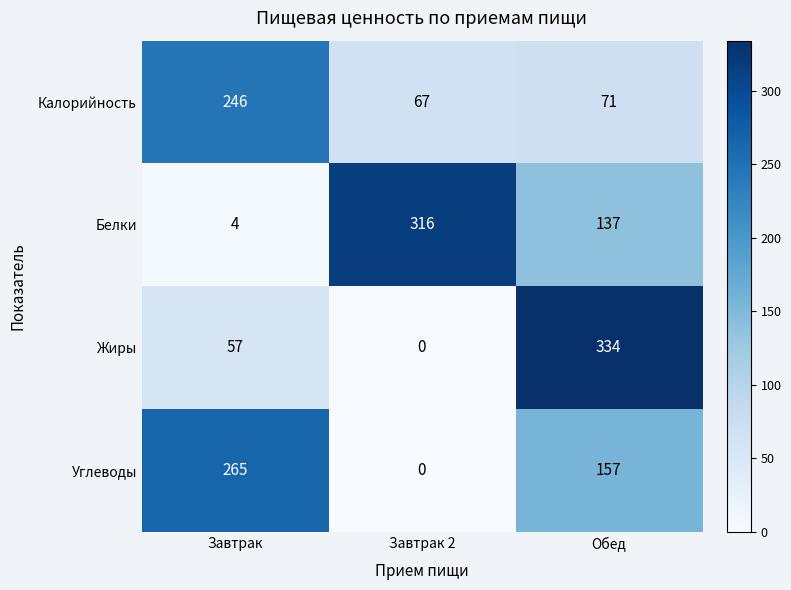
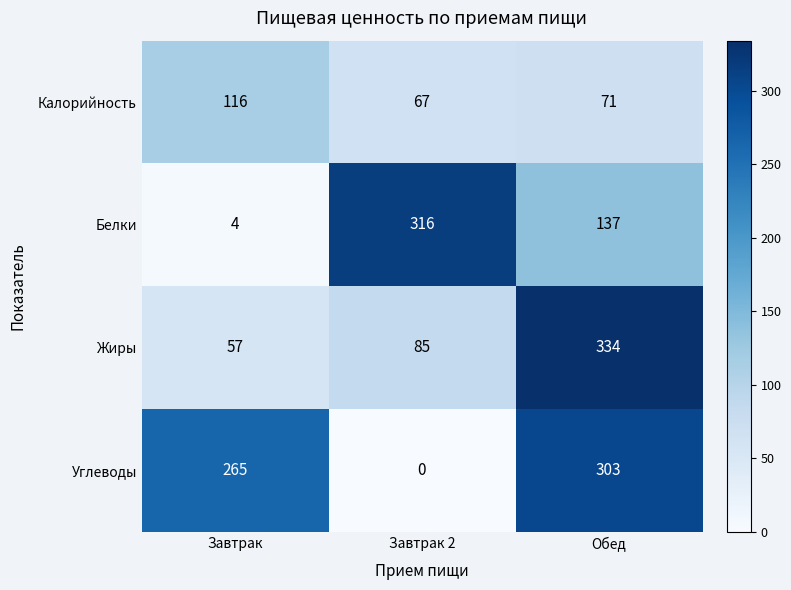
Калорийность, Завтрак: 246 -> 116
Жиры, Завтрак 2: 0 -> 85
Углеводы, Обед: 157 -> 303
